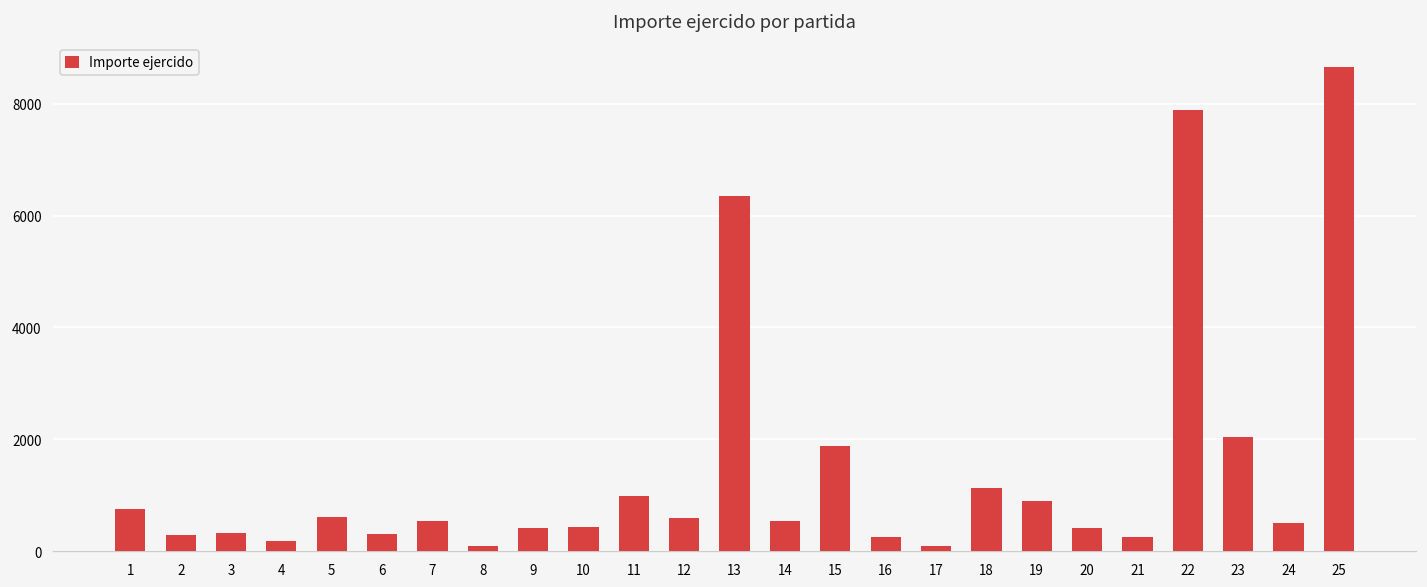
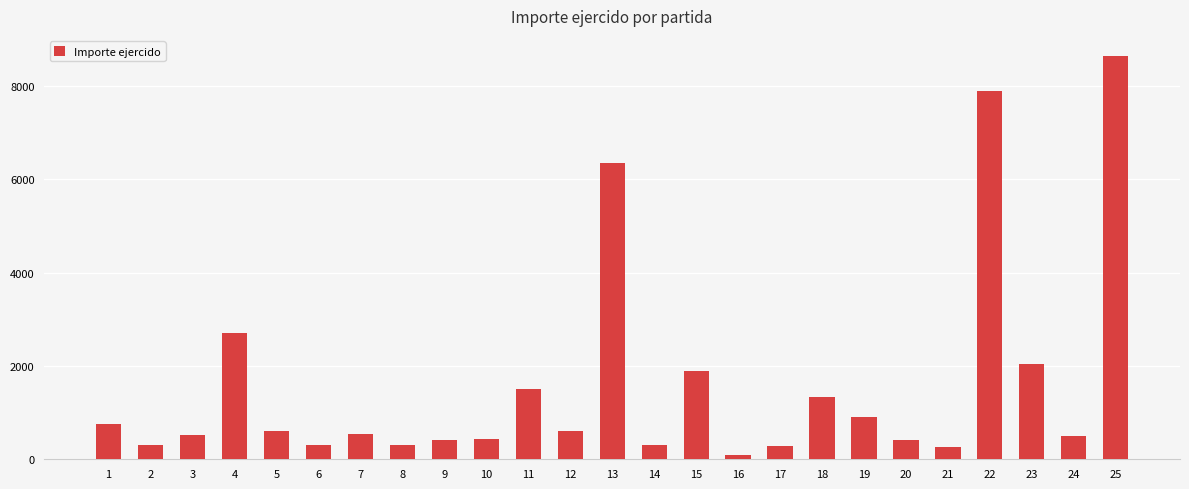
3: 300 -> 500
4: 200 -> 2700
8: 100 -> 300
11: 1000 -> 1500
14: 500 -> 300
16: 300 -> 100
17: 100 -> 300
18: 1100 -> 1300
